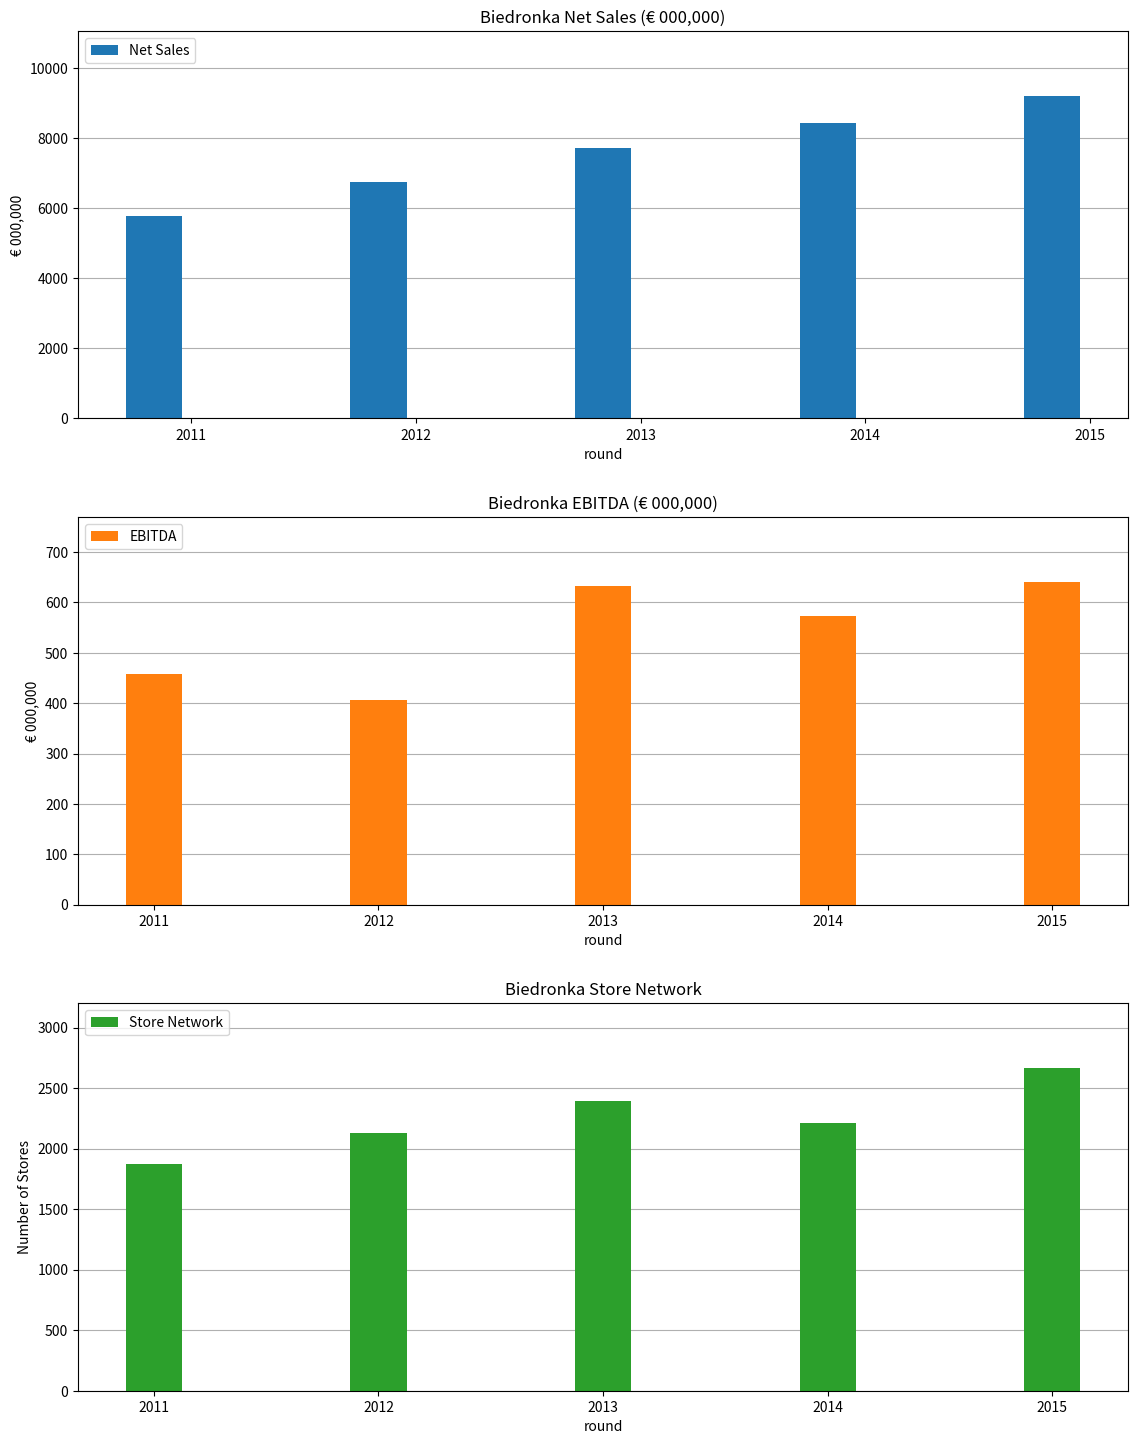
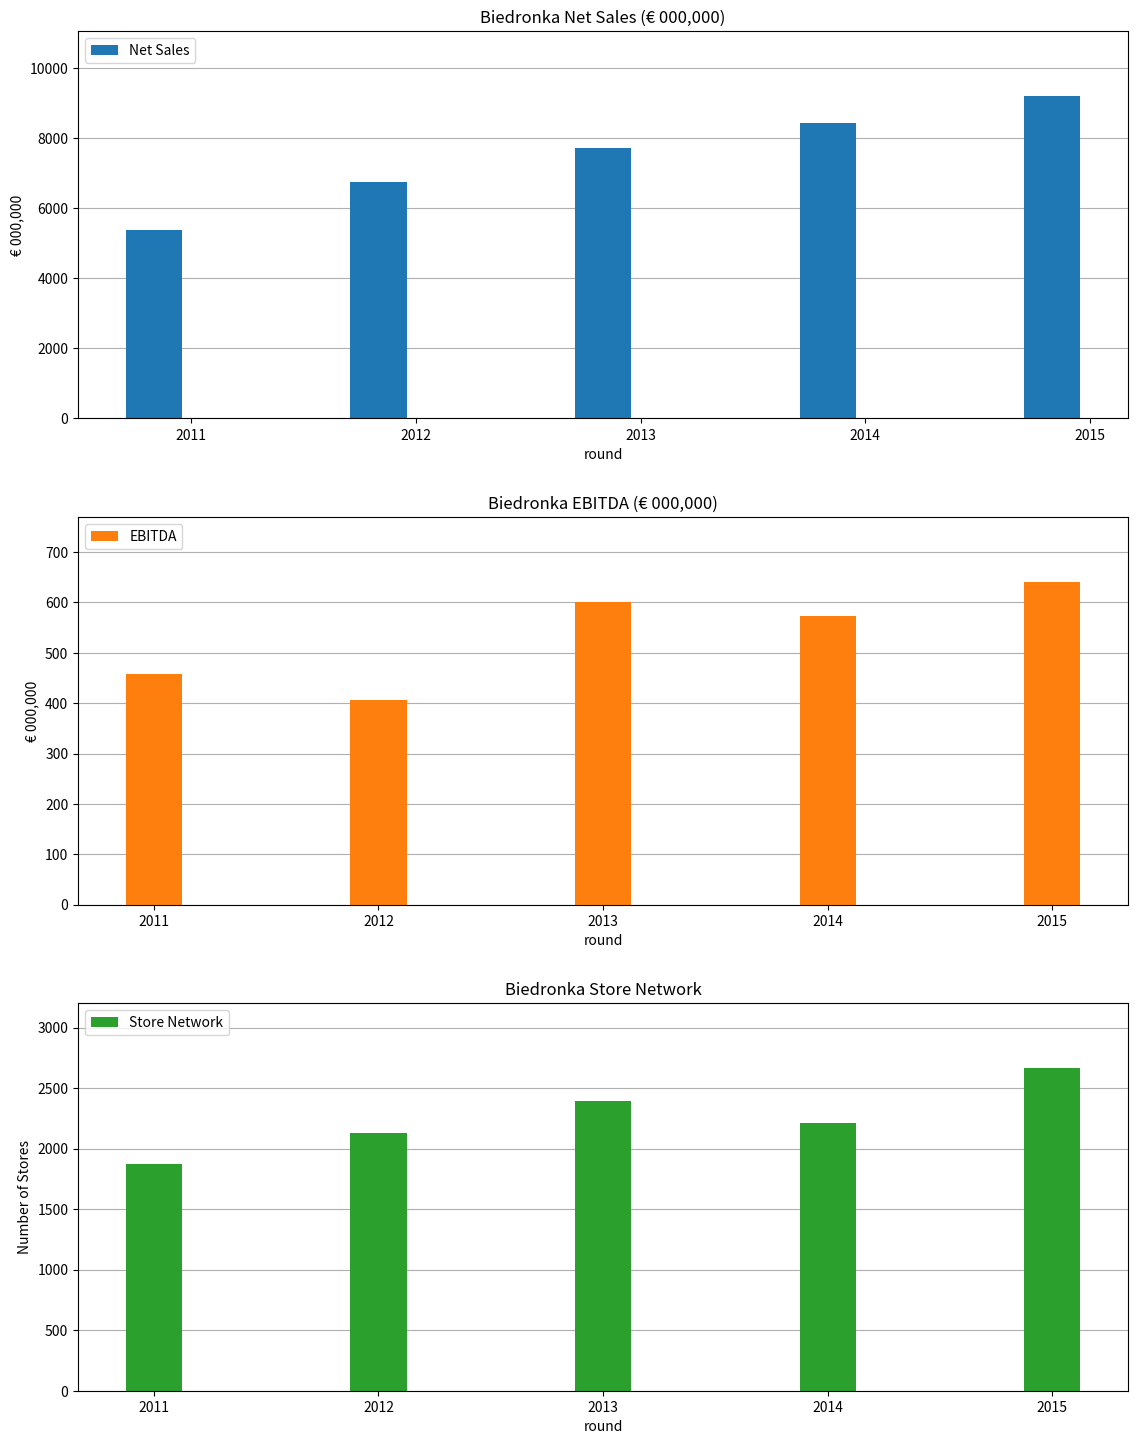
Biedronka Net Sales (€ 000,000), 2011: 5800 -> 5400
Biedronka EBITDA (€ 000,000), 2013: 630 -> 600
